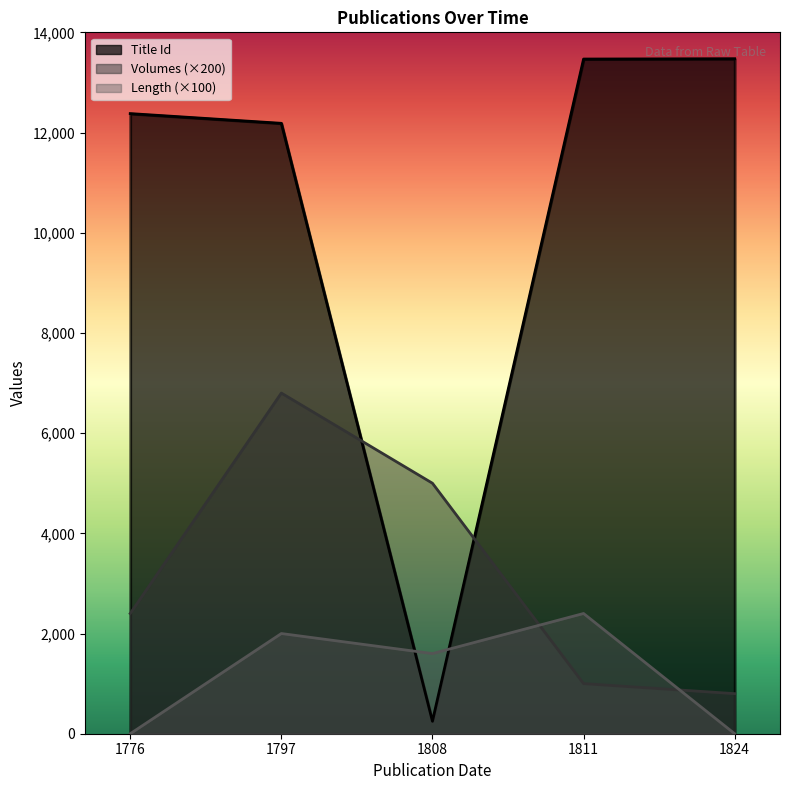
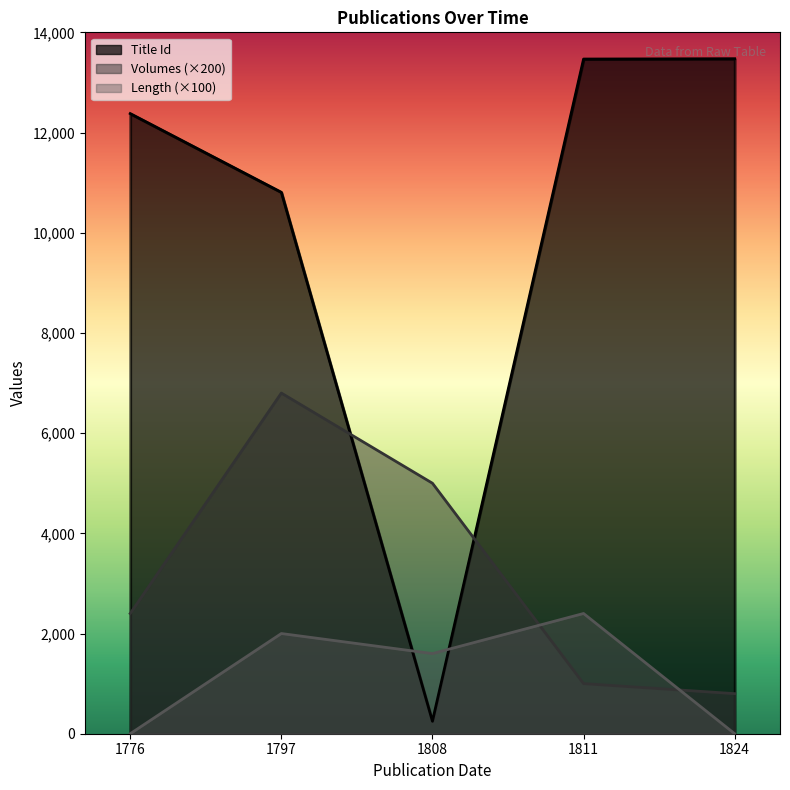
Title Id, 1797: 12,200 -> 10,800
